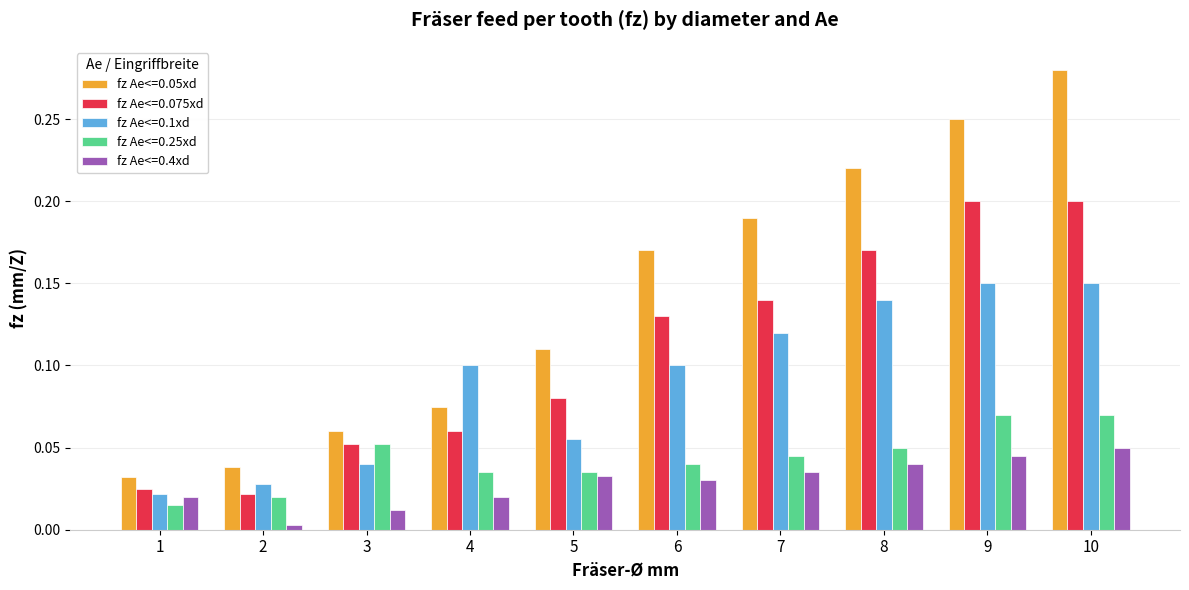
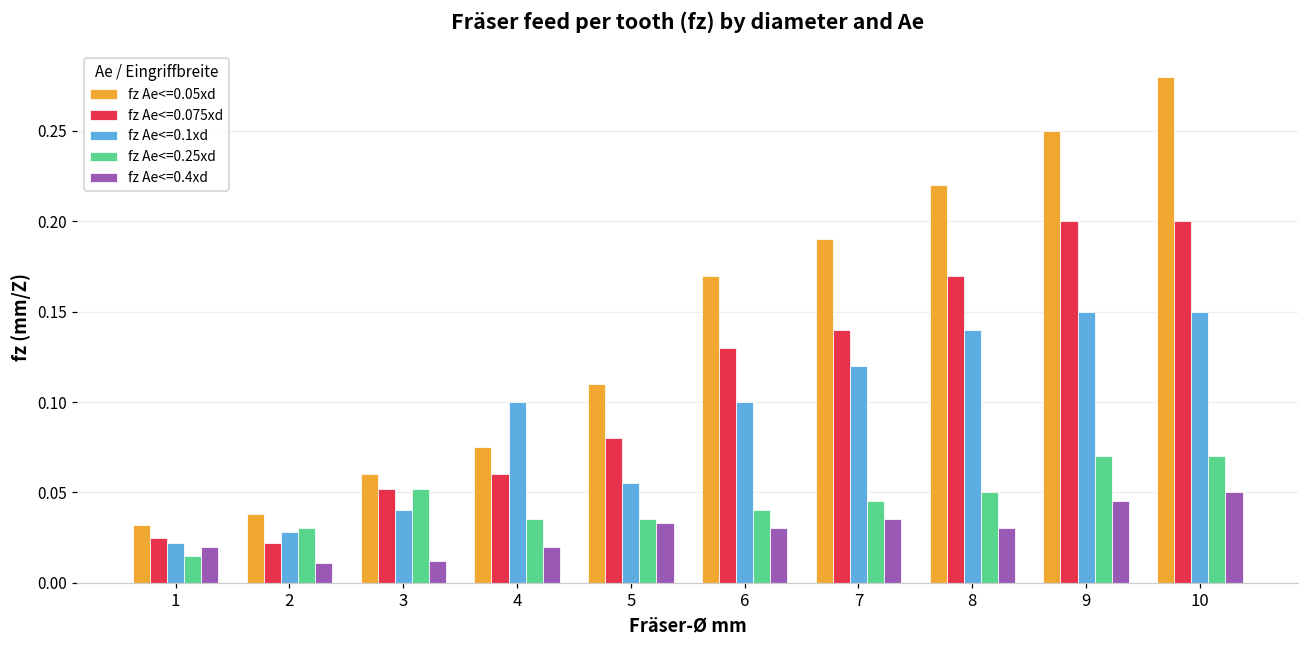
fz Ae<=0.25xd, 2: 0.02 -> 0.03
fz Ae<=0.4xd, 2: 0.003 -> 0.011
fz Ae<=0.4xd, 8: 0.04 -> 0.03
